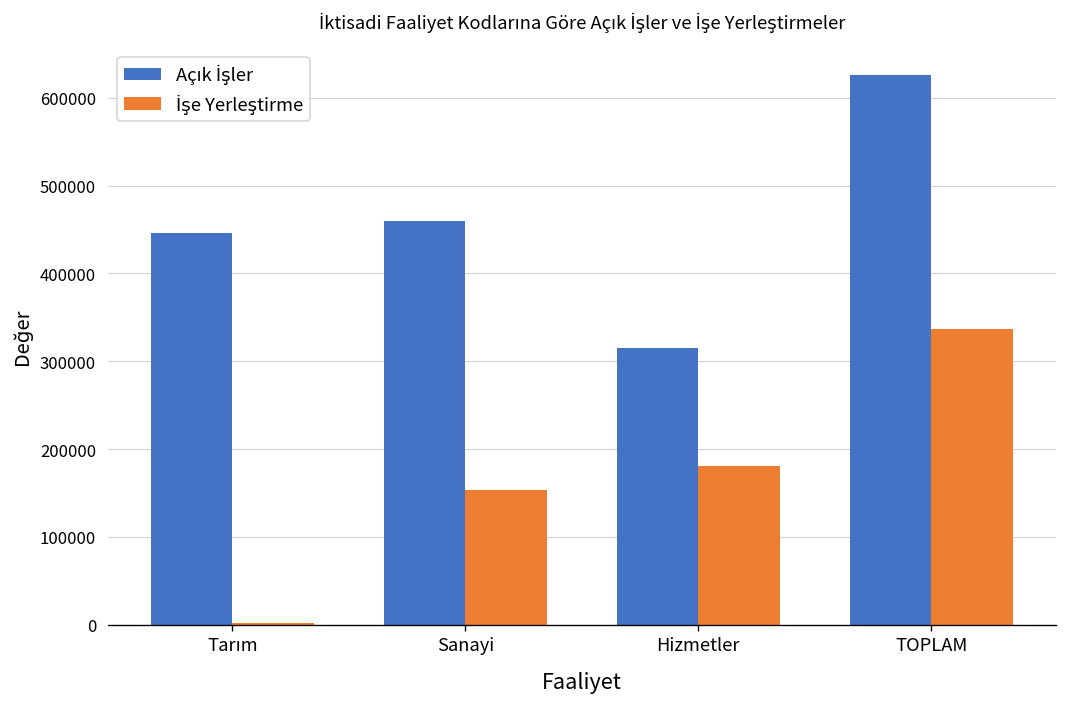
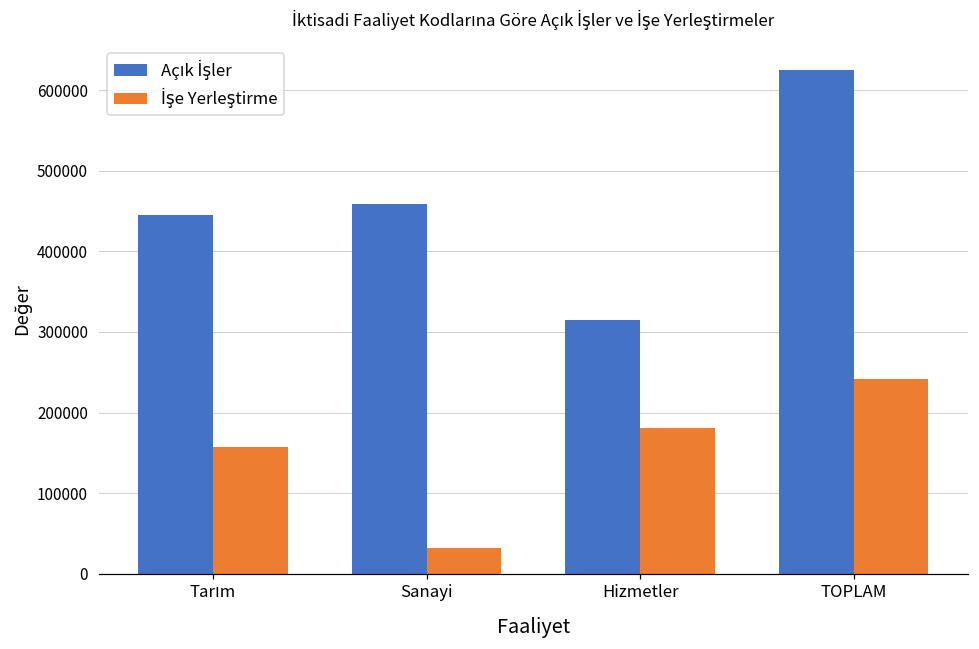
İşe Yerleştirme, Tarım: 0 -> 160000
İşe Yerleştirme, Sanayi: 150000 -> 30000
İşe Yerleştirme, TOPLAM: 340000 -> 240000
